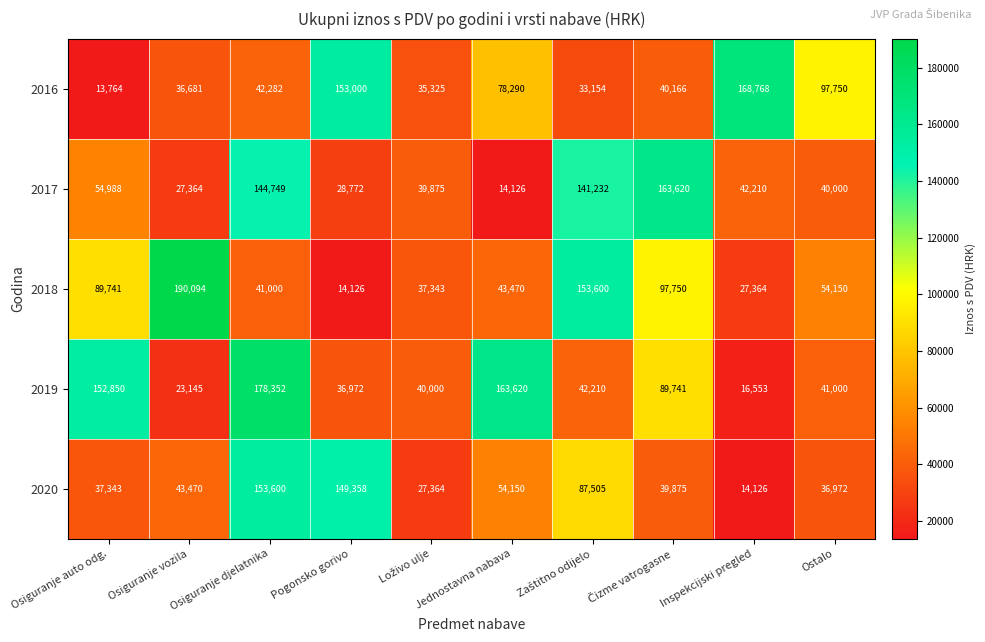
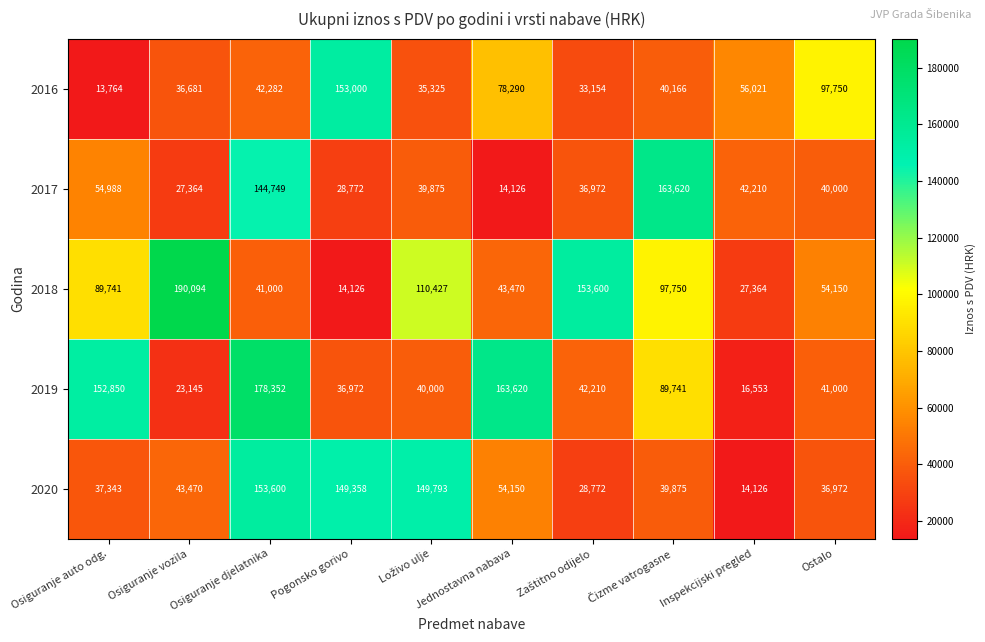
2016, Inspekcijski pregled: 168,768 -> 56,021
2017, Zaštitno odijelo: 141,232 -> 36,972
2018, Loživo ulje: 37,343 -> 110,427
2020, Loživo ulje: 27,364 -> 149,793
2020, Zaštitno odijelo: 87,505 -> 28,772
